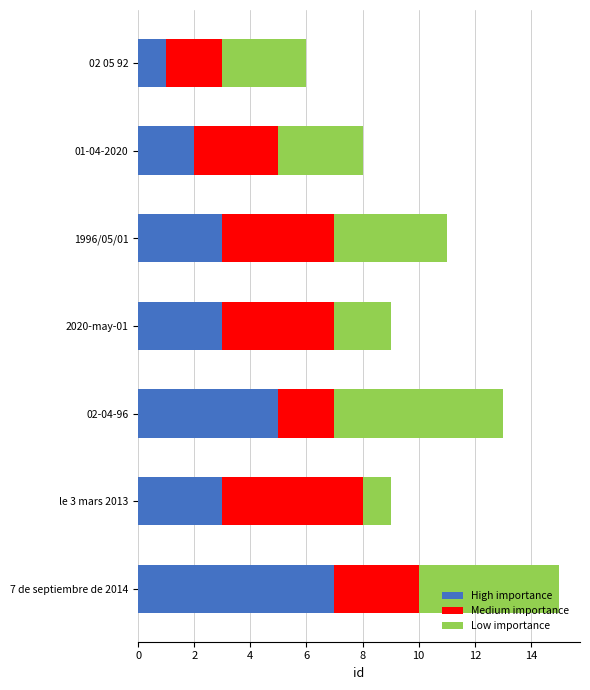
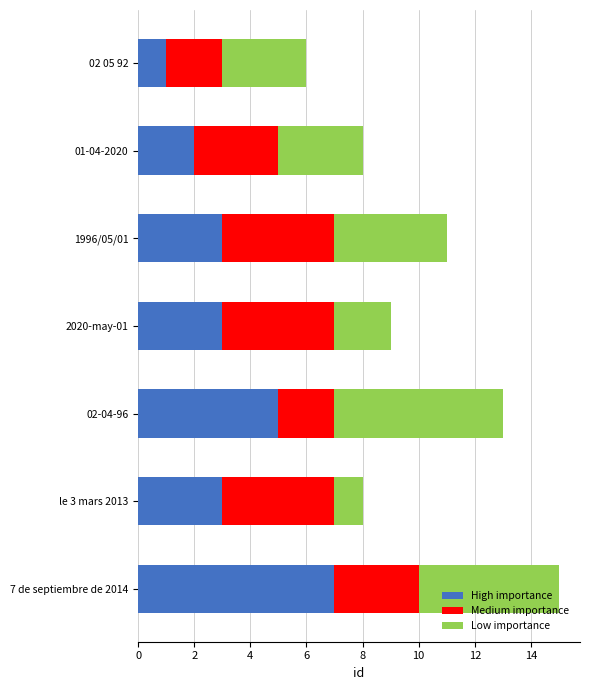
Medium importance, le 3 mars 2013: 5 -> 4
